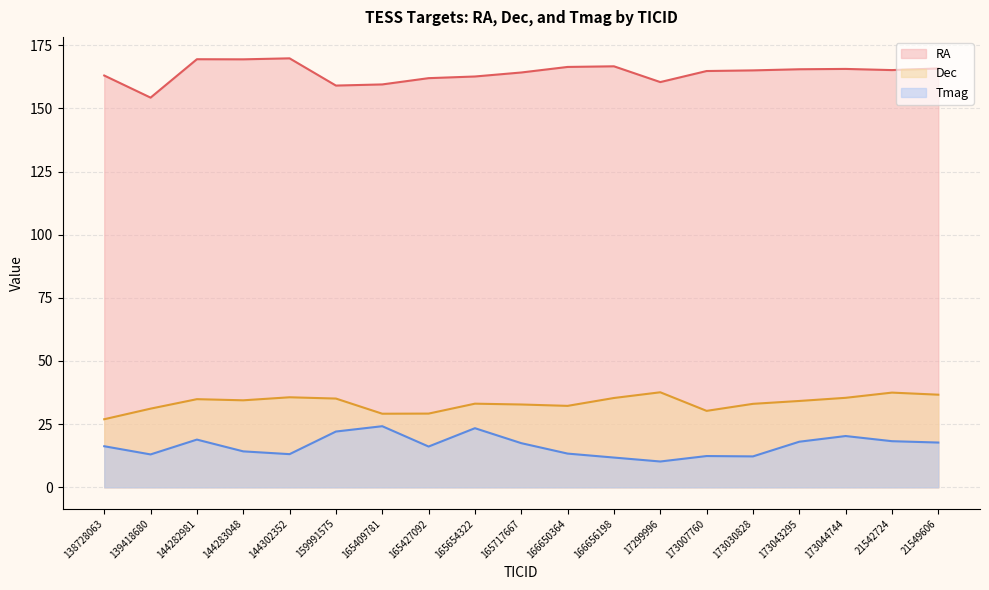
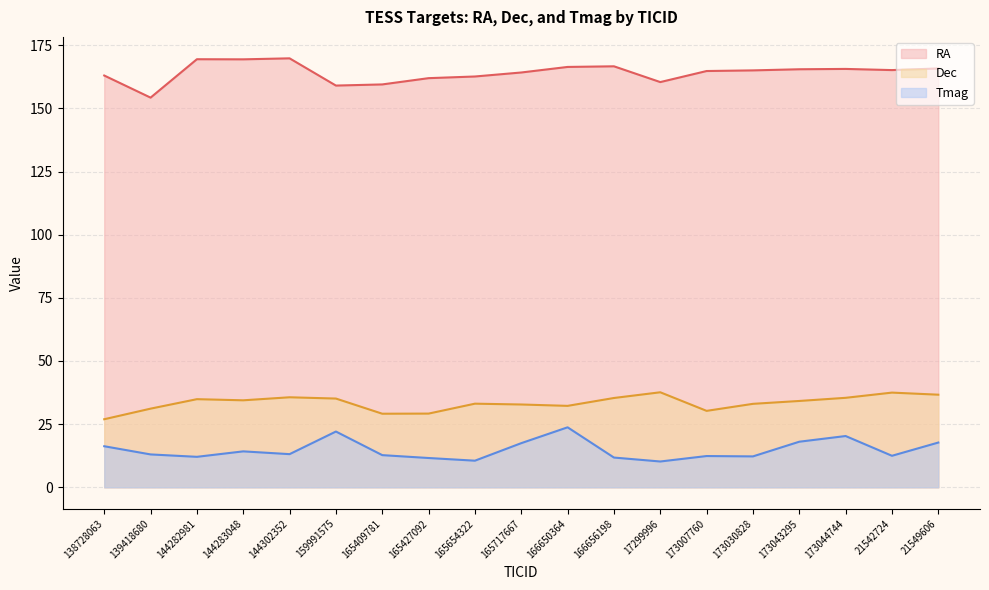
Tmag, 144282981: 19 -> 12
Tmag, 165409781: 24 -> 13
Tmag, 165427092: 16 -> 12
Tmag, 165654322: 23 -> 11
Tmag, 166650364: 13 -> 24
Tmag, 21542724: 18 -> 12
